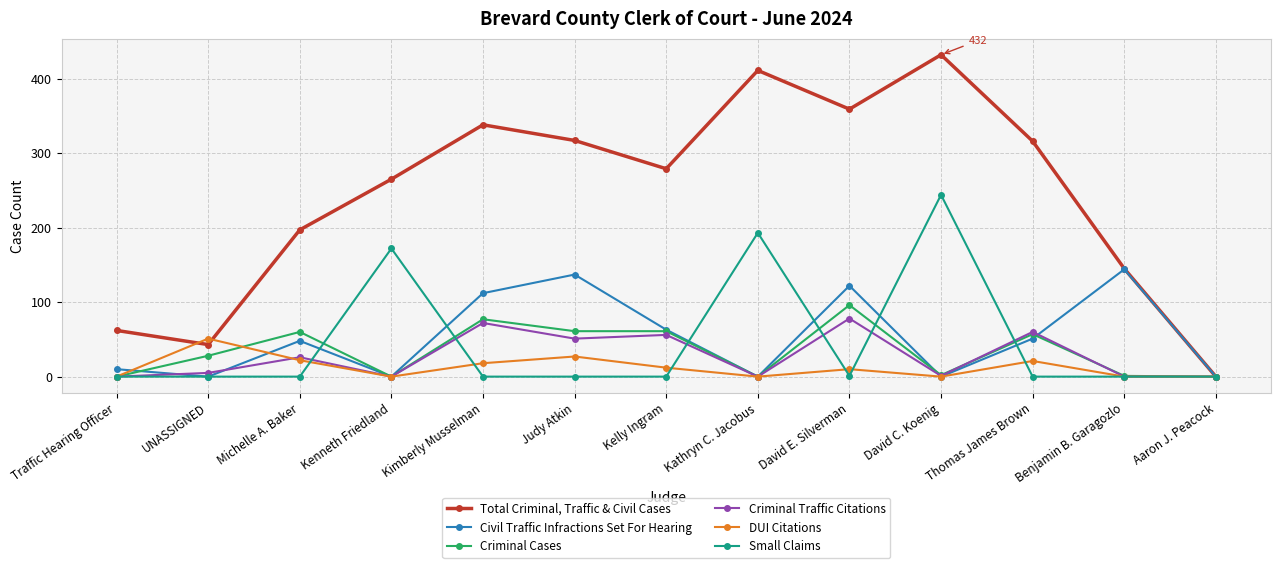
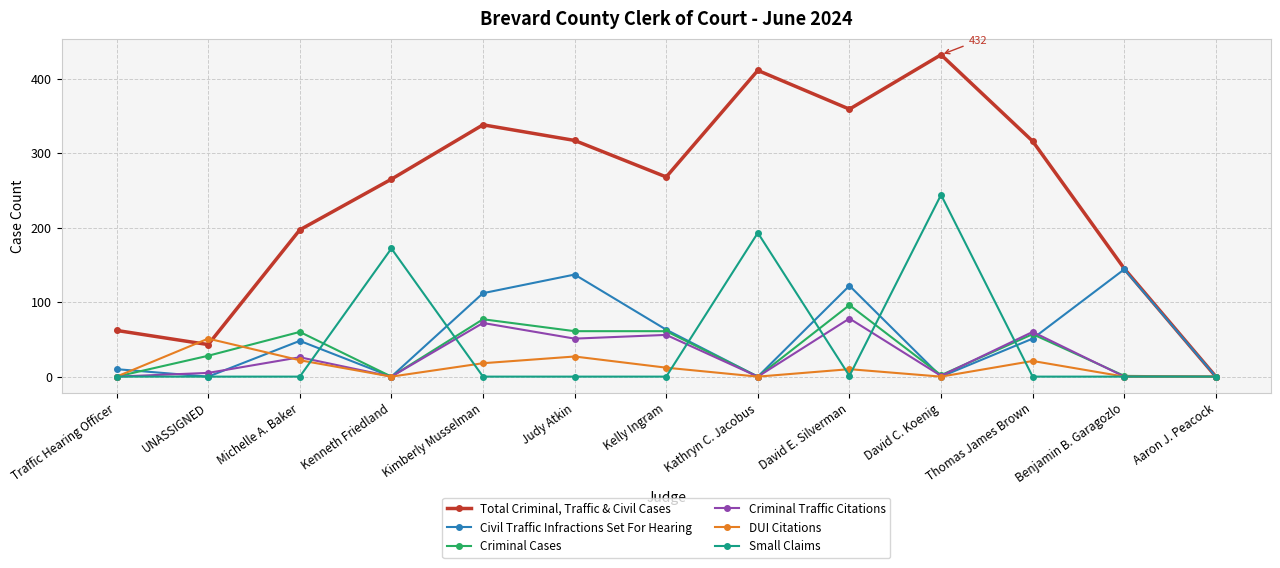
Total Criminal, Traffic & Civil Cases, Kelly Ingram: 280 -> 270
